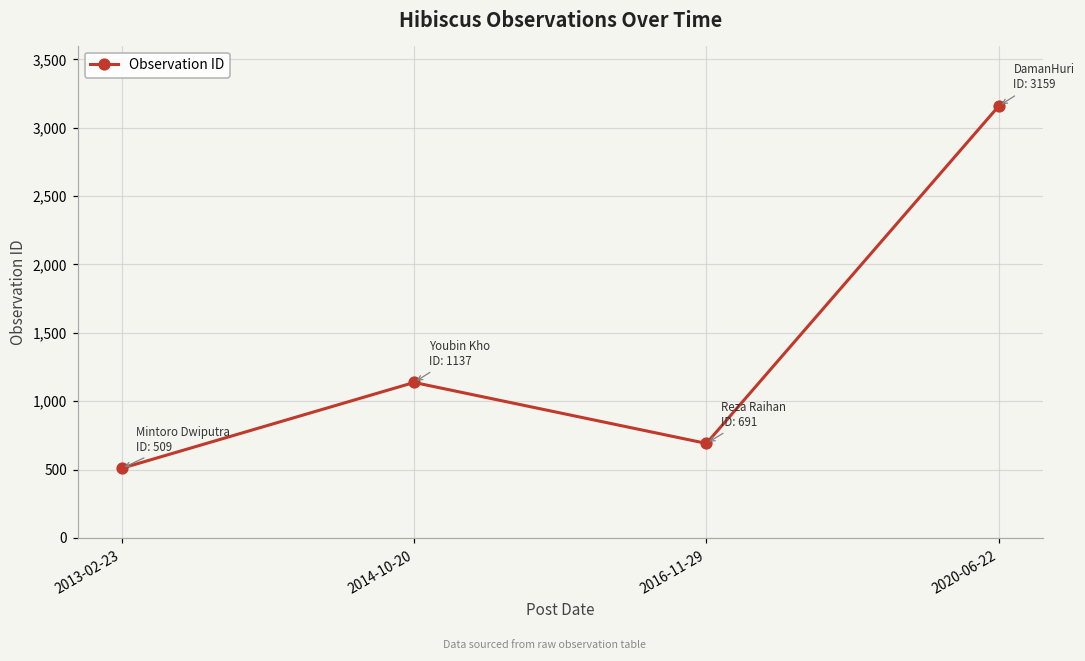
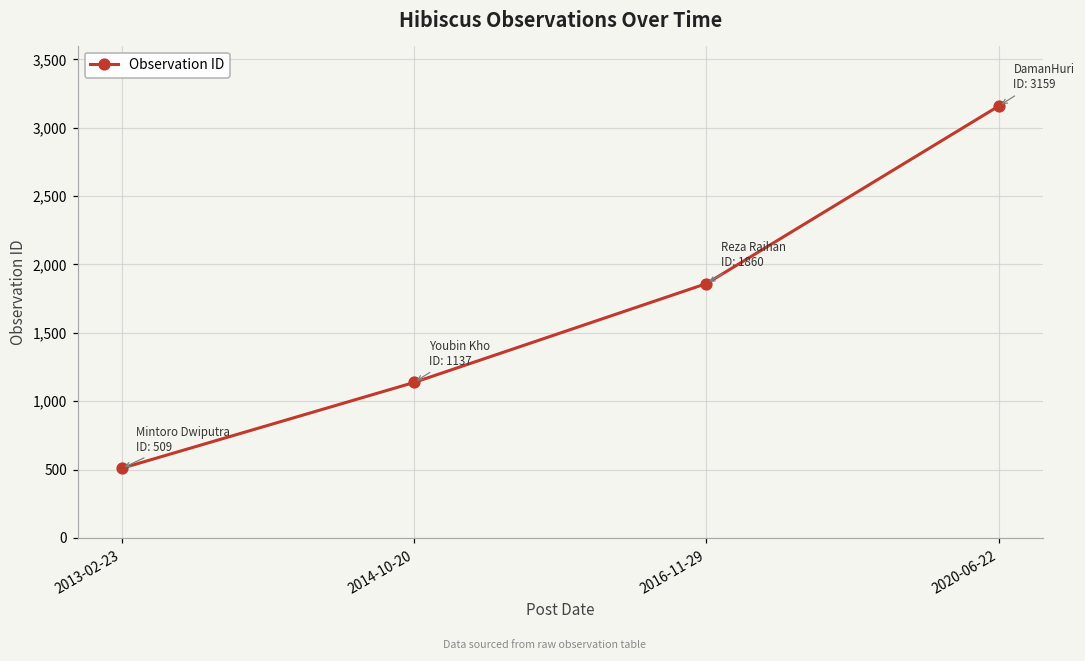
2016-11-29: 691 -> 1860
